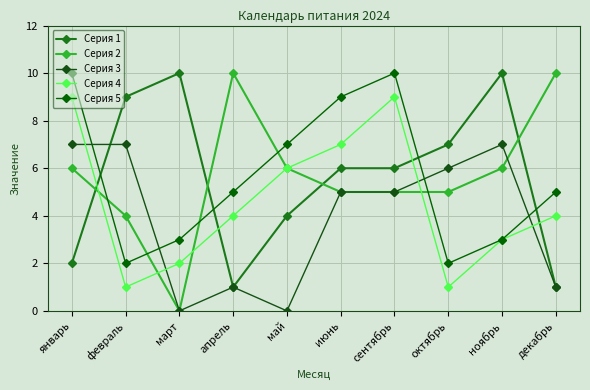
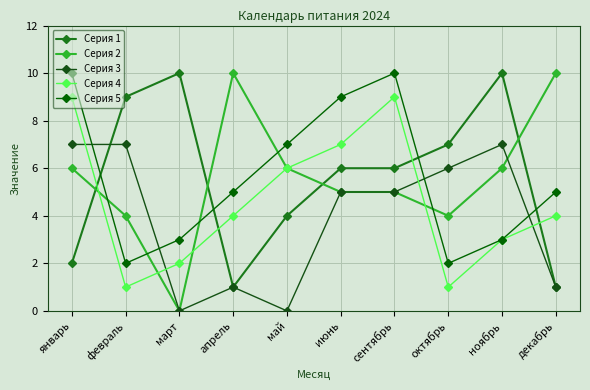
Серия 2, октябрь: 5 -> 4
